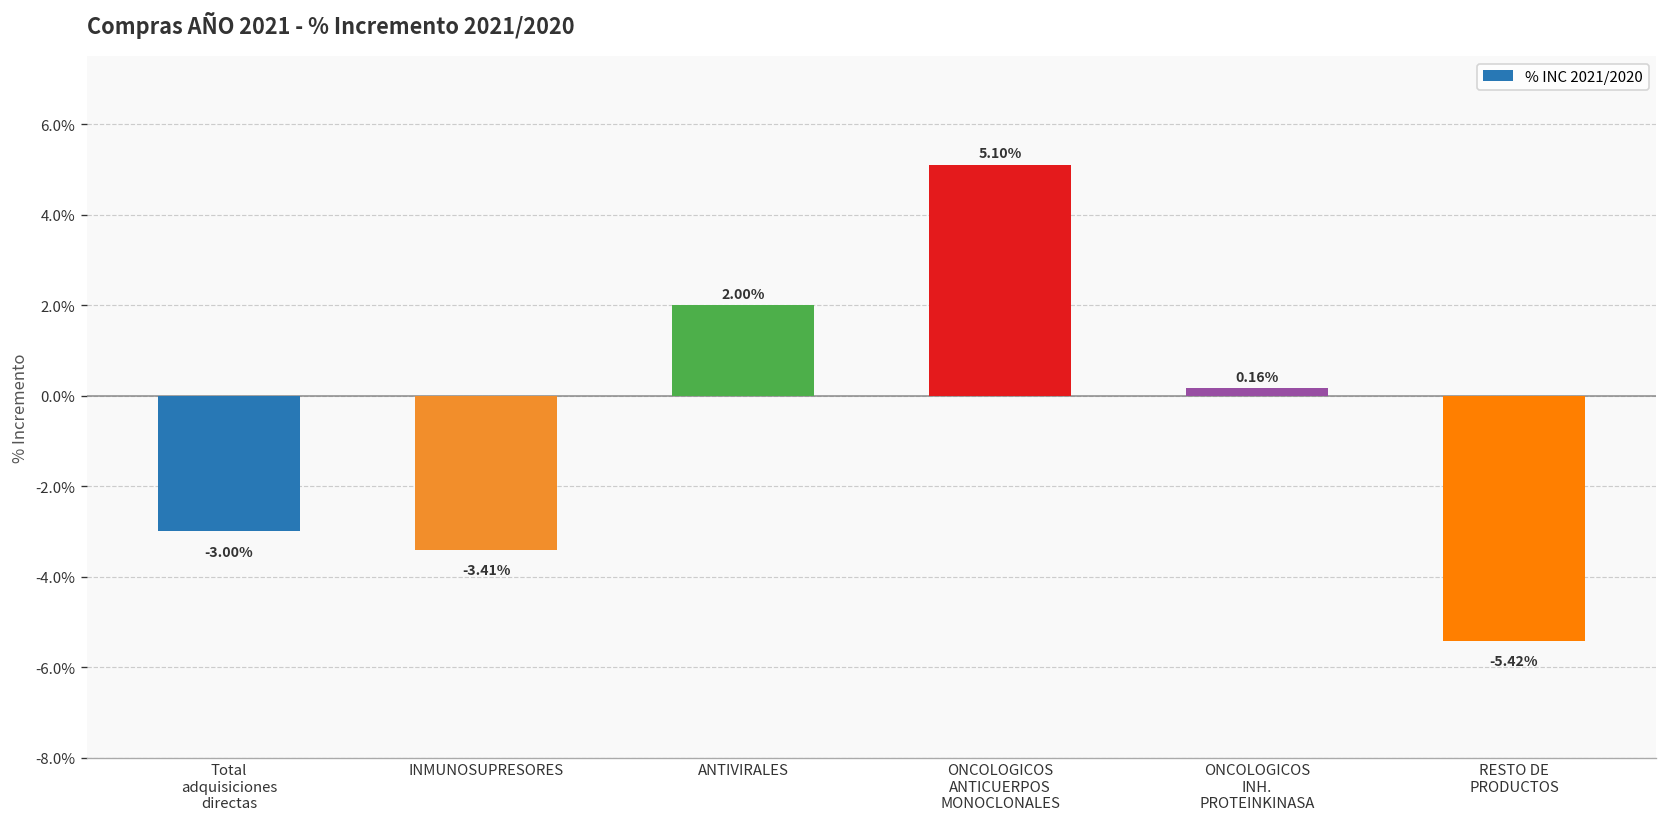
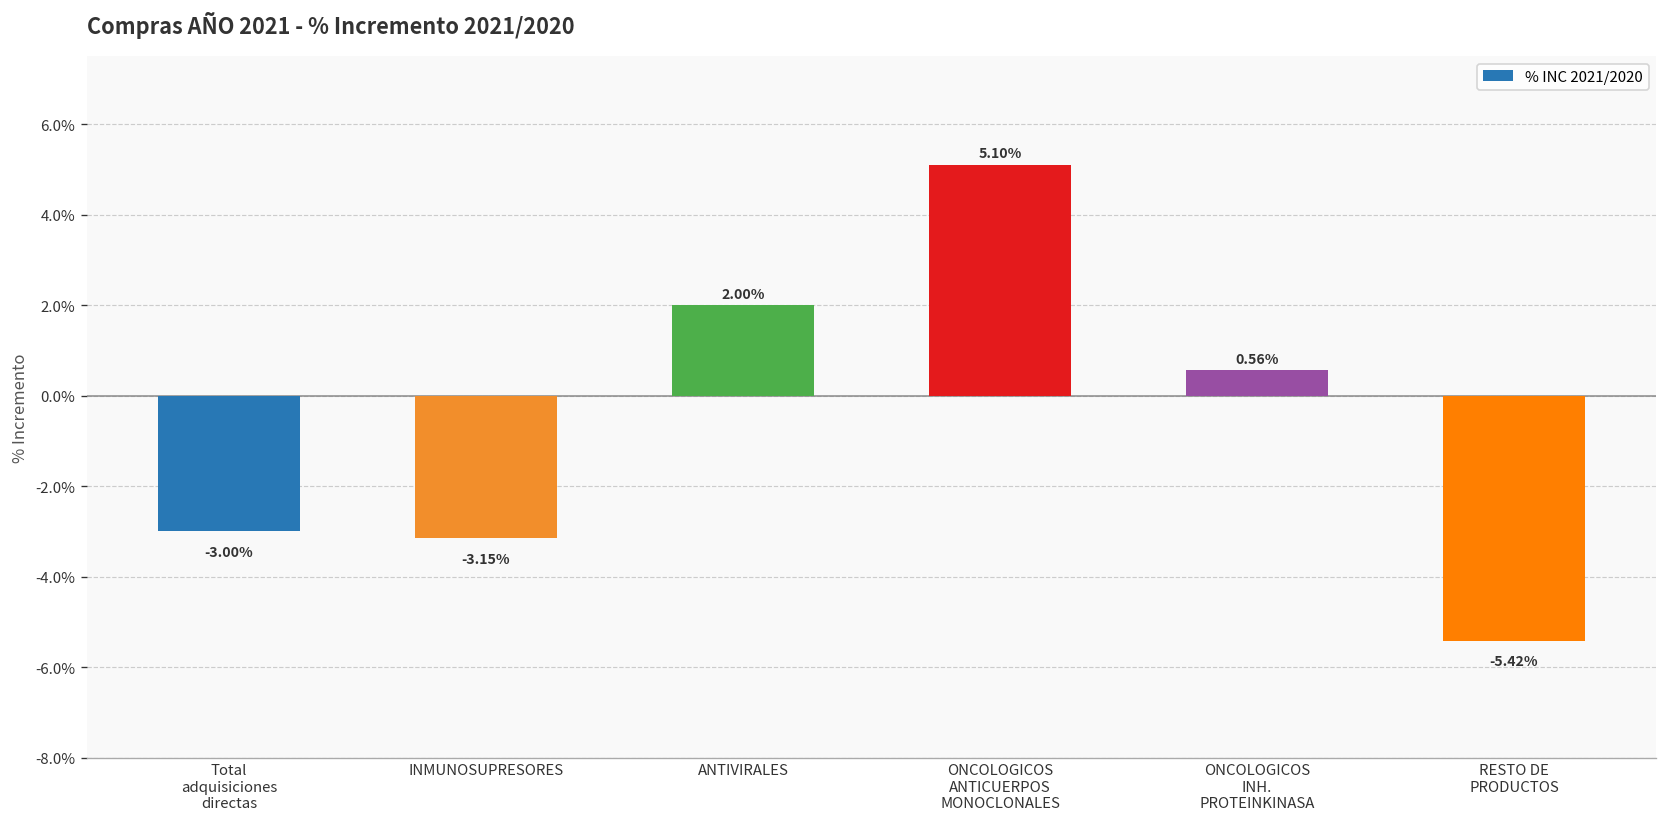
INMUNOSUPRESORES: -3.41% -> -3.15%
ONCOLOGICOS INH. PROTEINKINASA: 0.16% -> 0.56%
